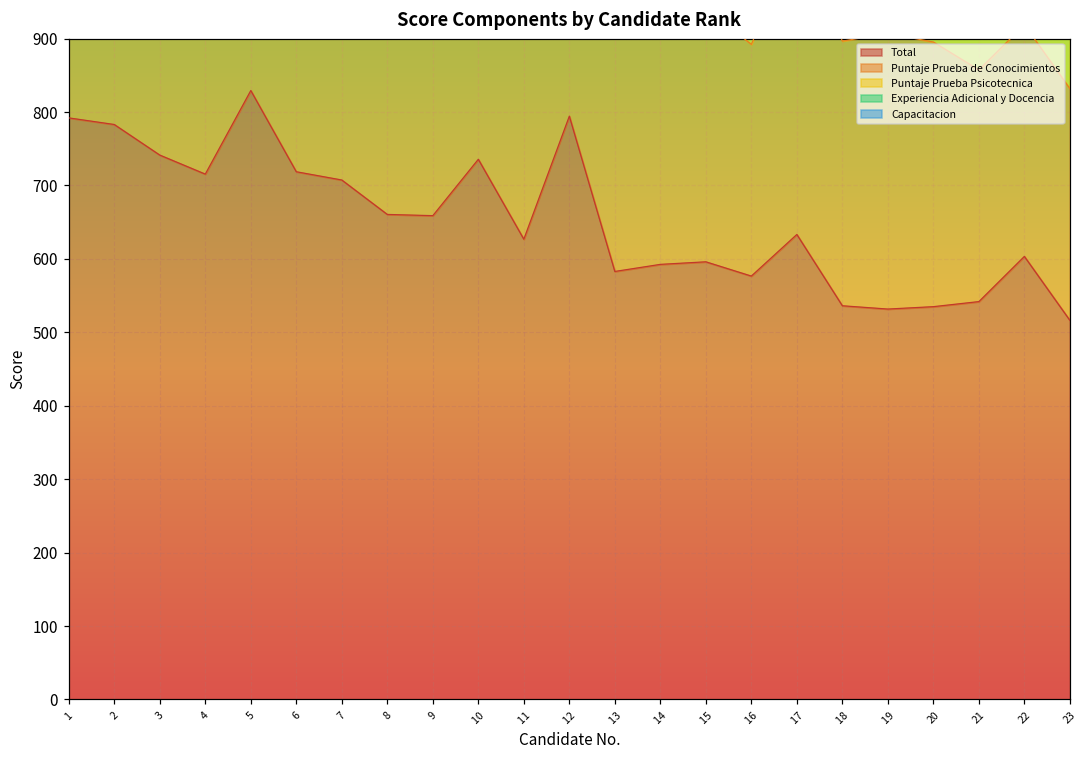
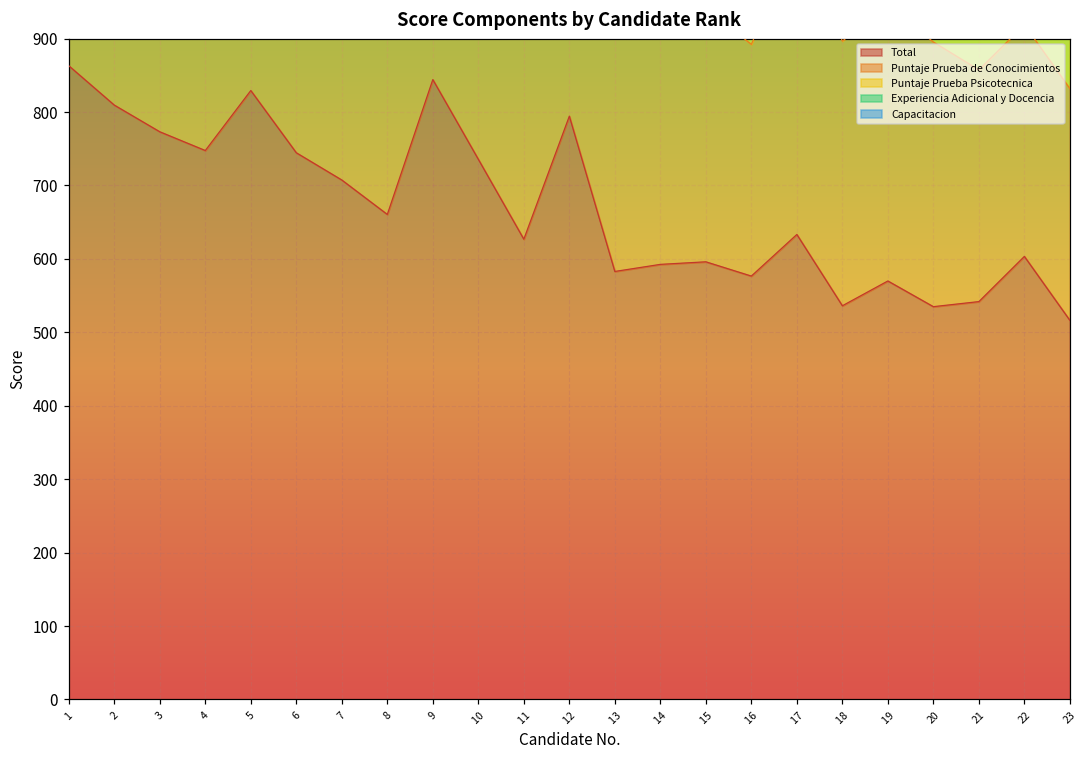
Total, 1: 790 -> 860
Total, 2: 780 -> 810
Total, 3: 740 -> 770
Total, 4: 720 -> 750
Total, 6: 720 -> 740
Total, 9: 660 -> 840
Total, 19: 530 -> 570
